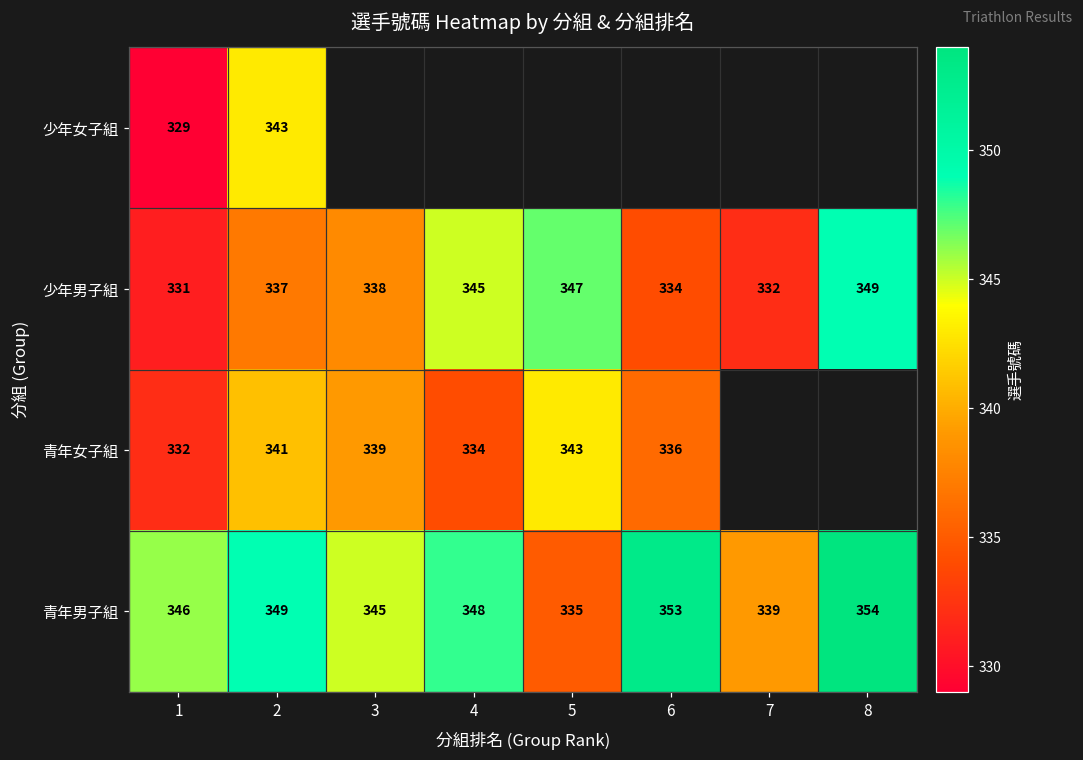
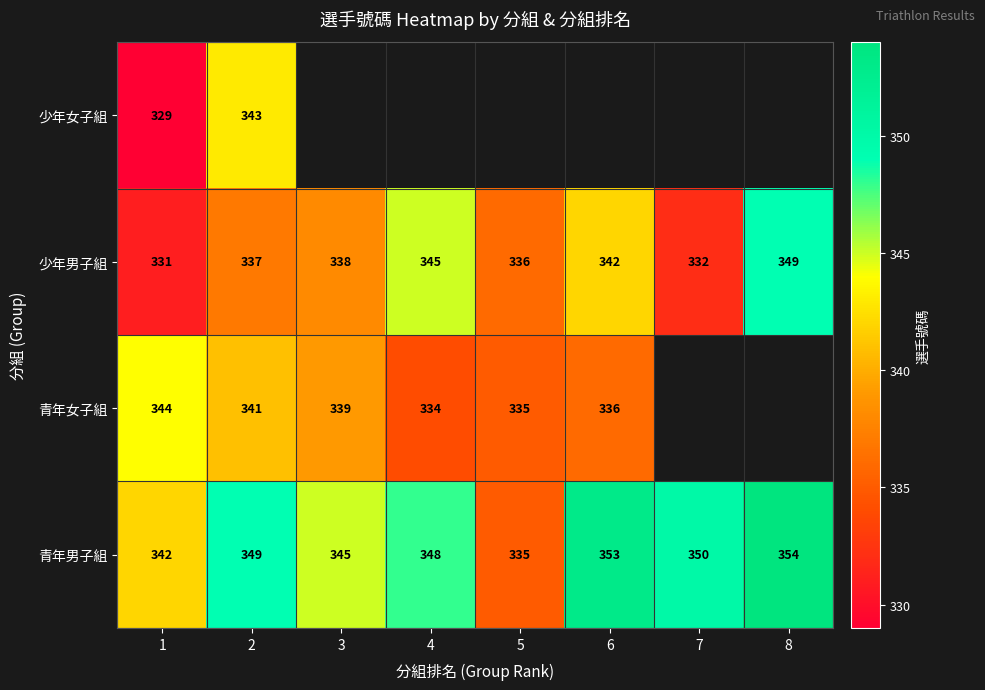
少年男子組, 5: 347 -> 336
少年男子組, 6: 334 -> 342
青年女子組, 1: 332 -> 344
青年女子組, 5: 343 -> 335
青年男子組, 1: 346 -> 342
青年男子組, 7: 339 -> 350
